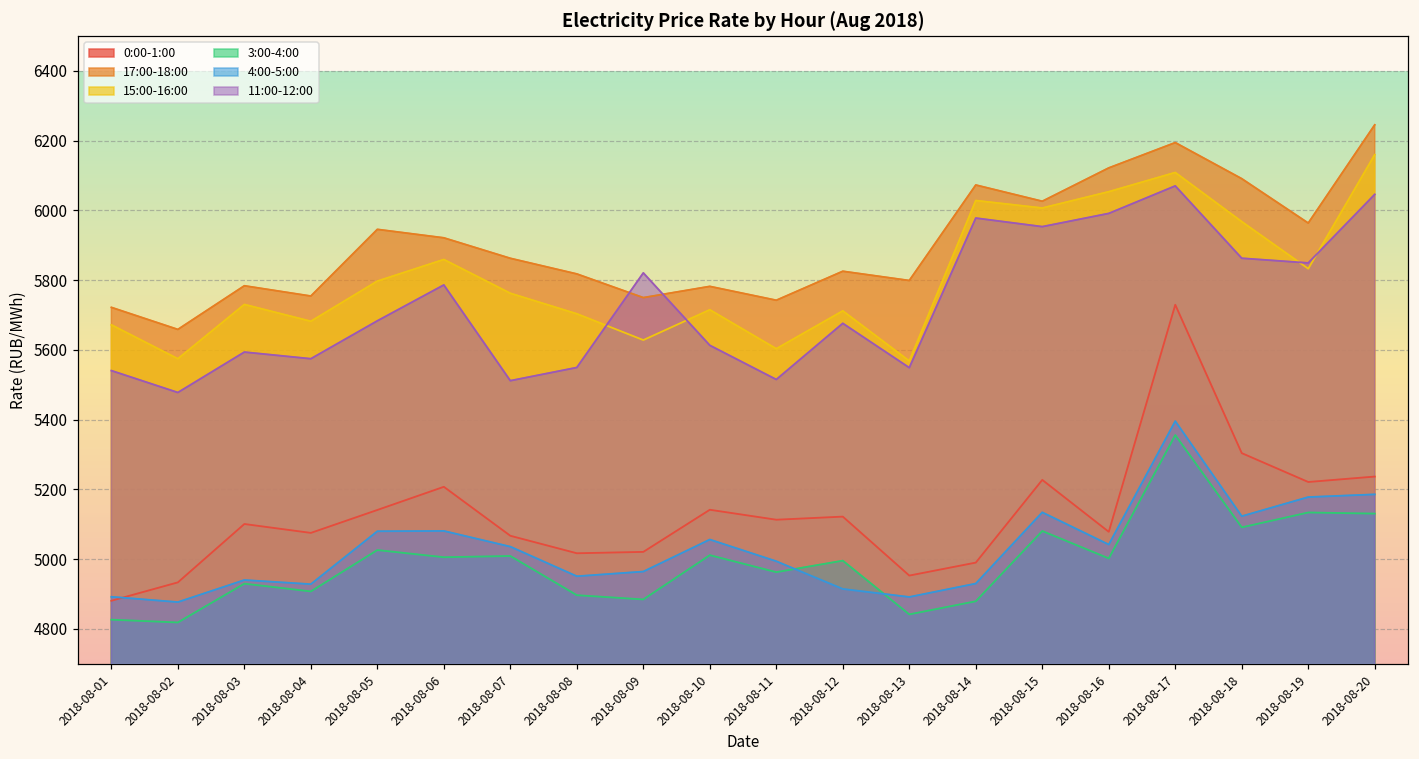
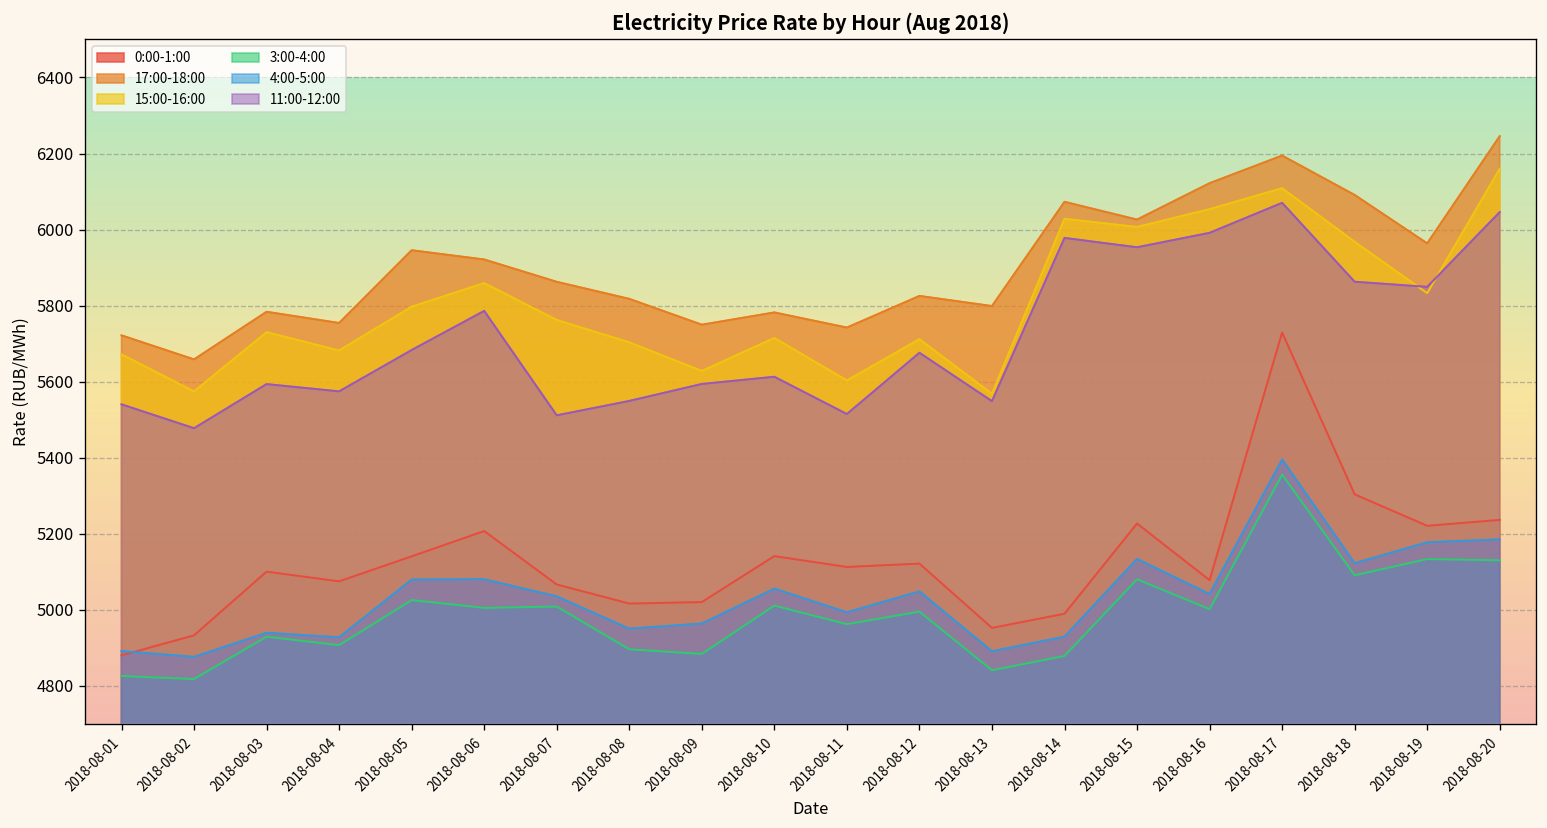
11:00-12:00, 2018-08-09: 5820 -> 5590
4:00-5:00, 2018-08-12: 4910 -> 5050
